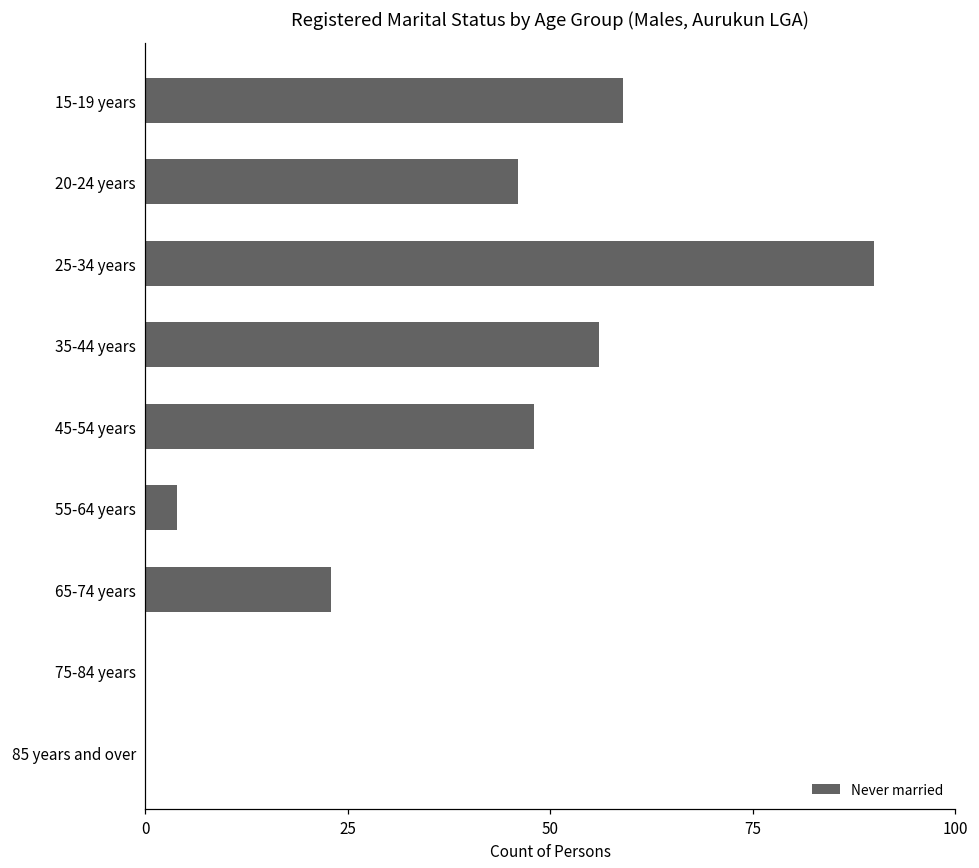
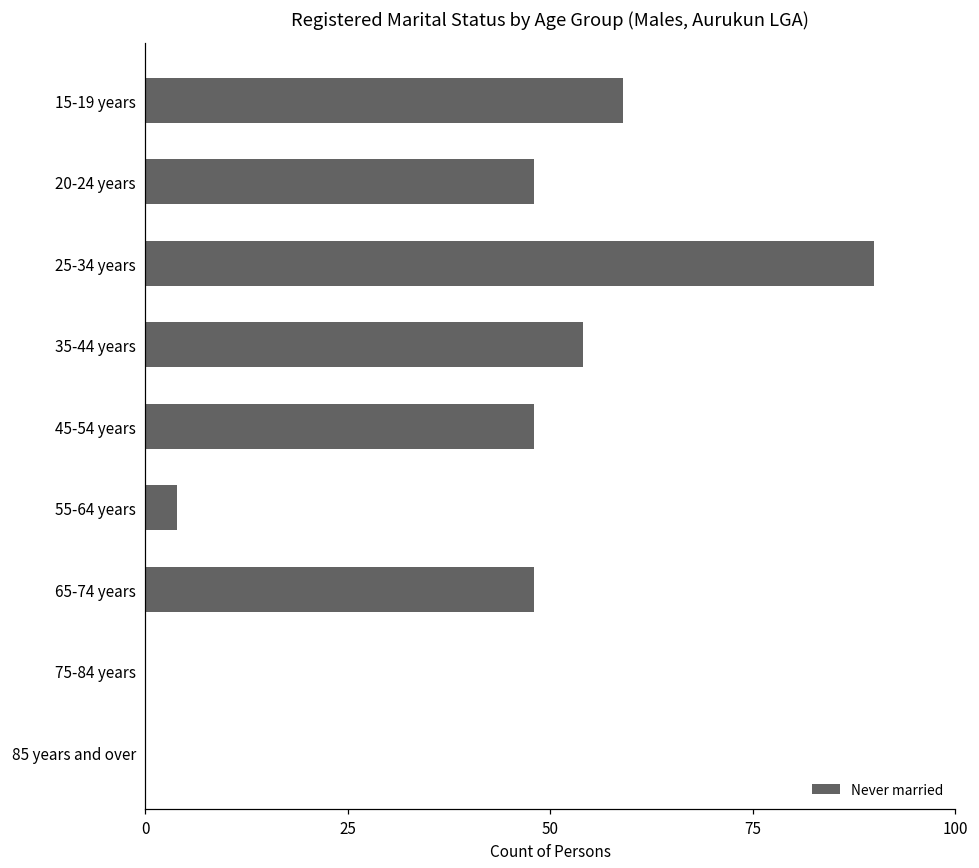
20-24 years: 46 -> 48
35-44 years: 56 -> 54
65-74 years: 23 -> 48
